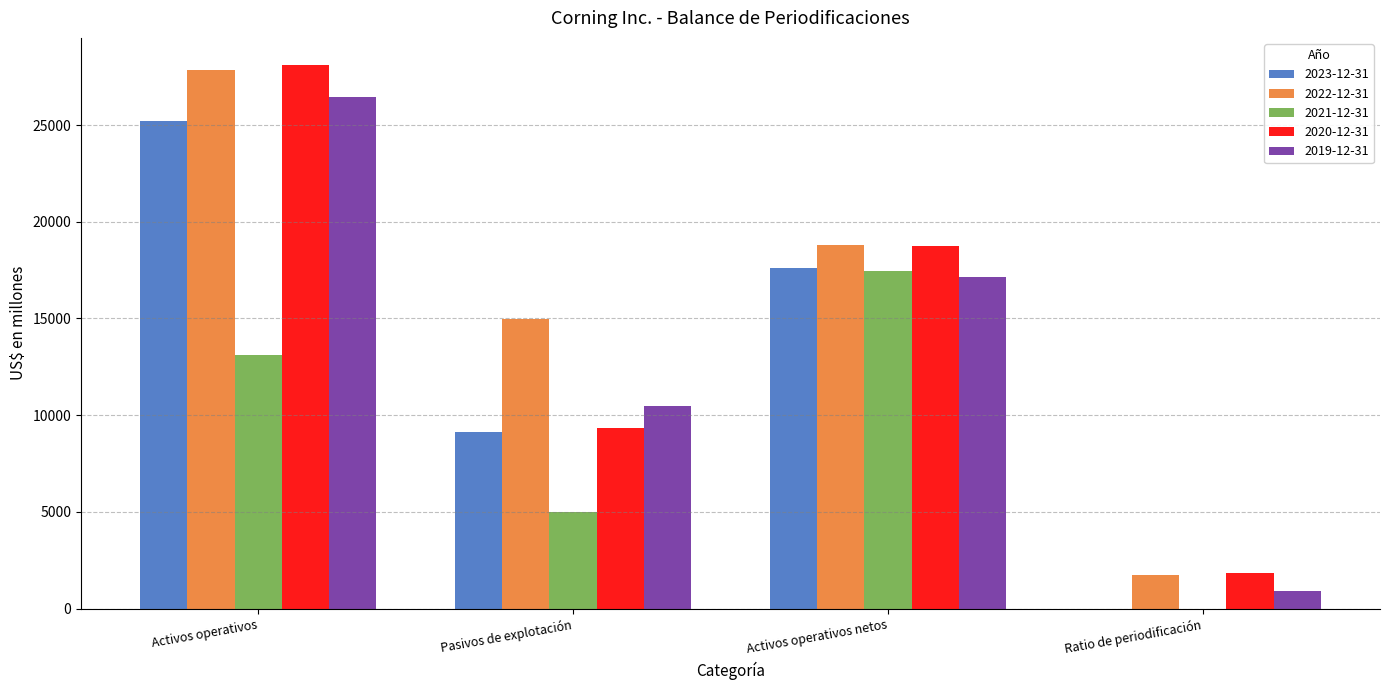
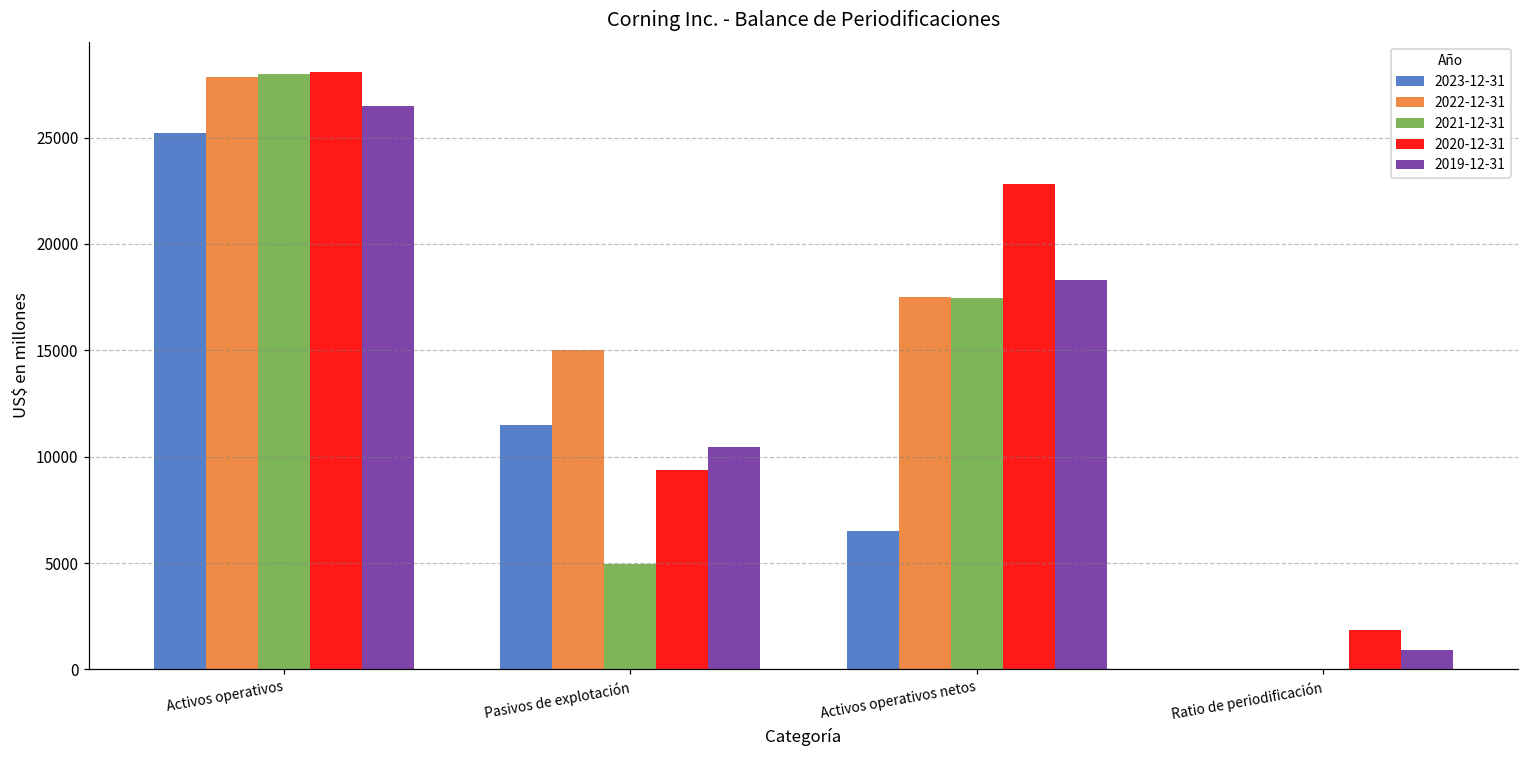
2021-12-31, Activos operativos: 13100 -> 28000
2023-12-31, Pasivos de explotación: 9100 -> 11500
2023-12-31, Activos operativos netos: 17600 -> 6500
2022-12-31, Activos operativos netos: 18800 -> 17500
2020-12-31, Activos operativos netos: 18700 -> 22800
2019-12-31, Activos operativos netos: 17200 -> 18300
2022-12-31, Ratio de periodificación: 1800 -> 0
